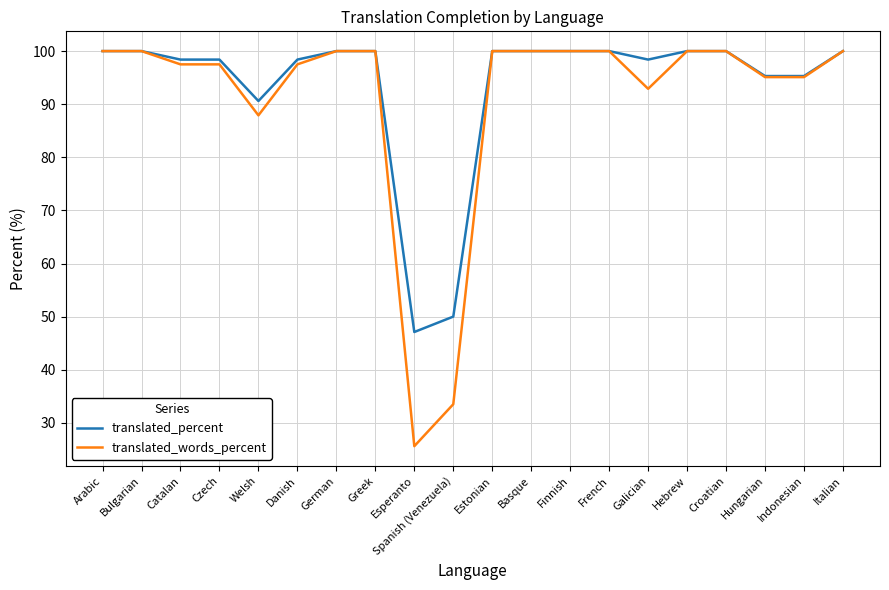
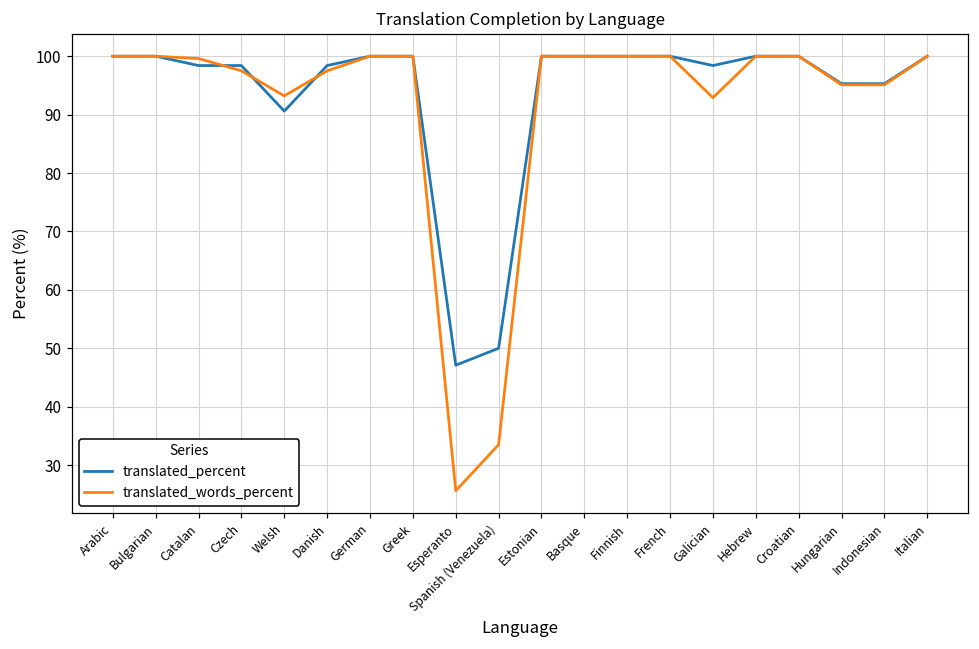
translated_words_percent, Catalan: 98 -> 100
translated_words_percent, Welsh: 88 -> 93
